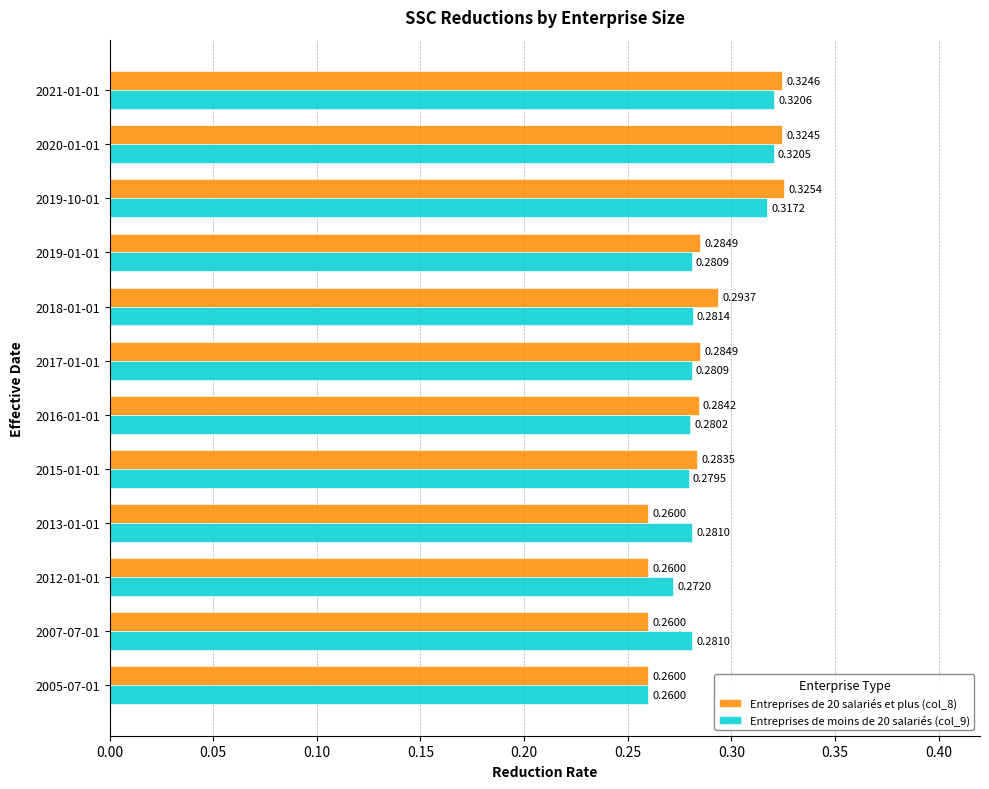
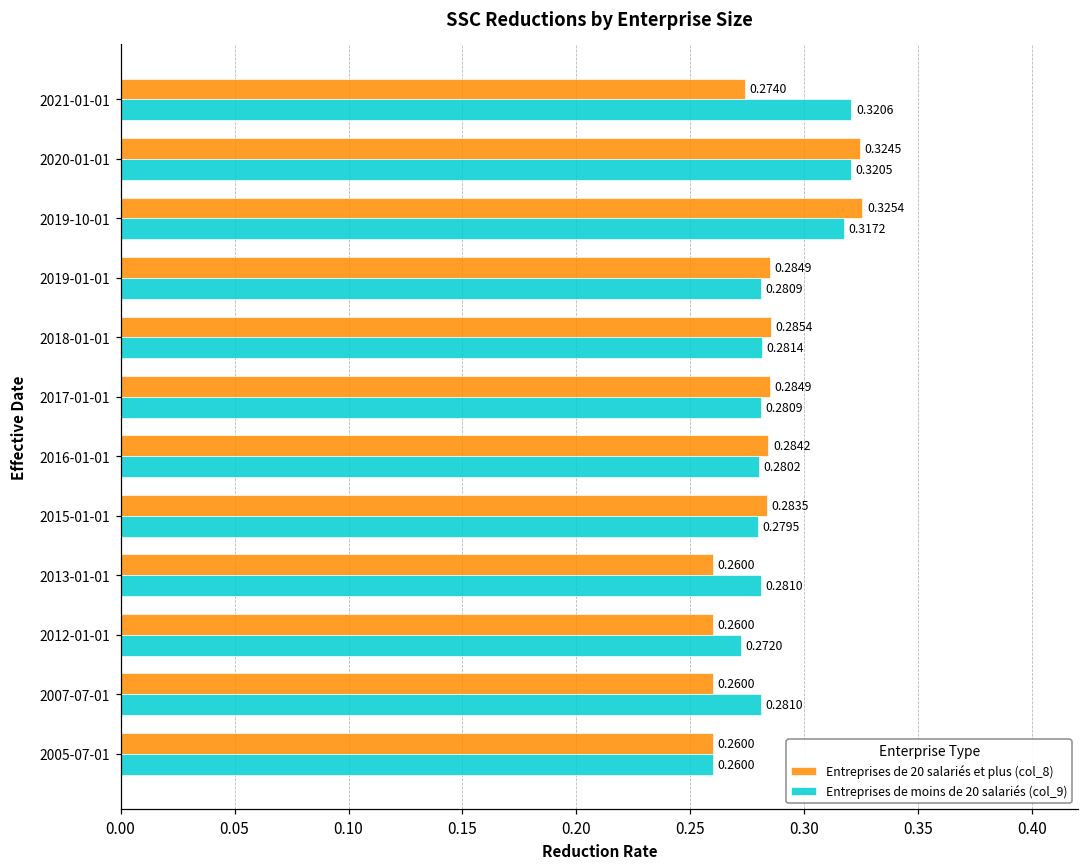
Entreprises de 20 salariés et plus (col_8), 2021-01-01: 0.3246 -> 0.2740
Entreprises de 20 salariés et plus (col_8), 2018-01-01: 0.2937 -> 0.2854
